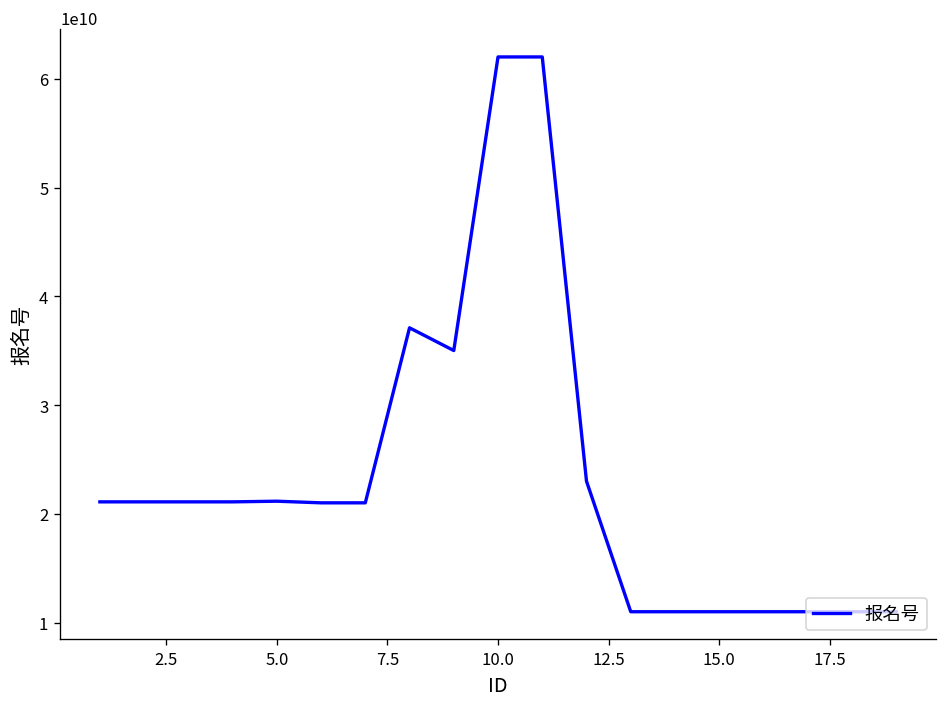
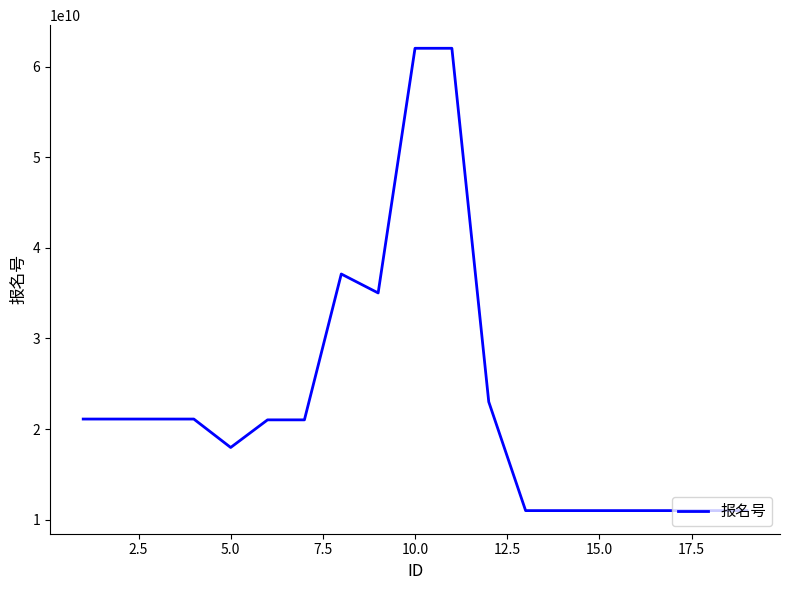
5.0: 21000000000 -> 18000000000
